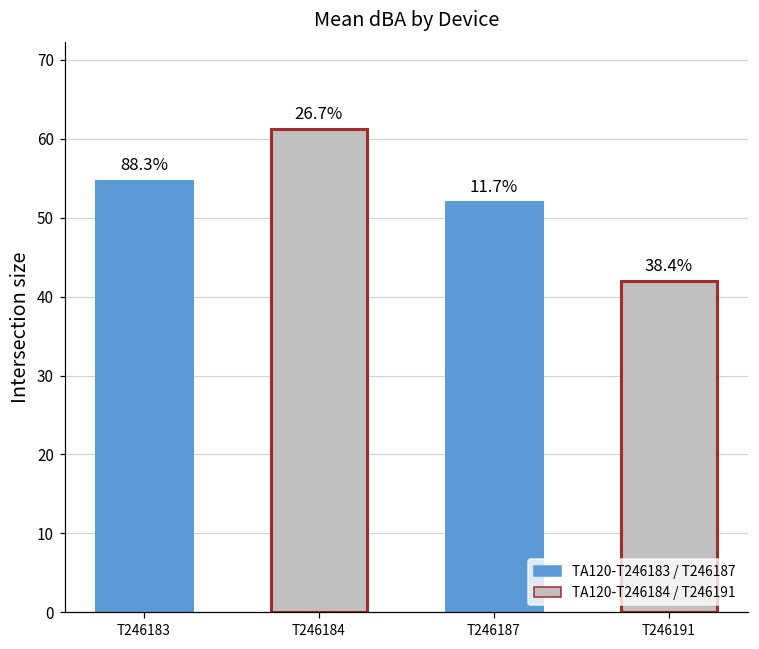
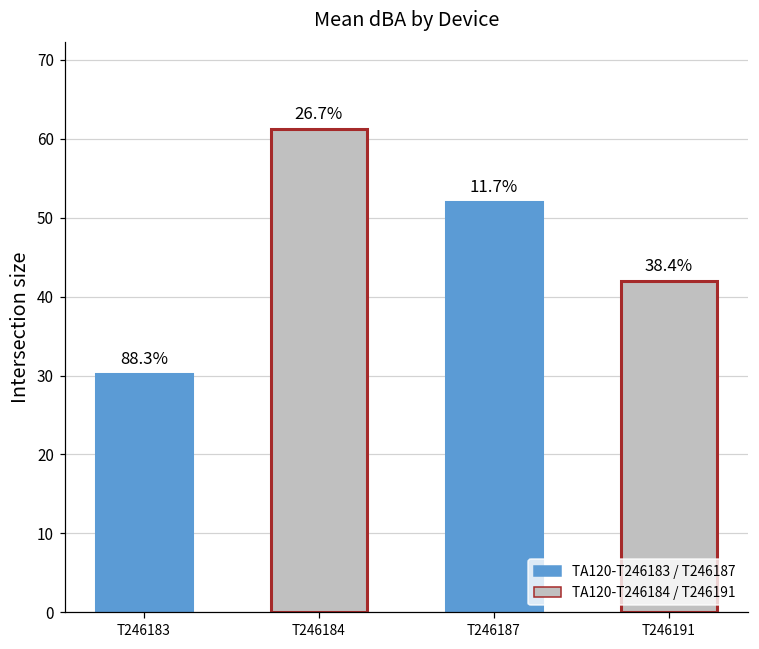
T246183: 55 -> 30
